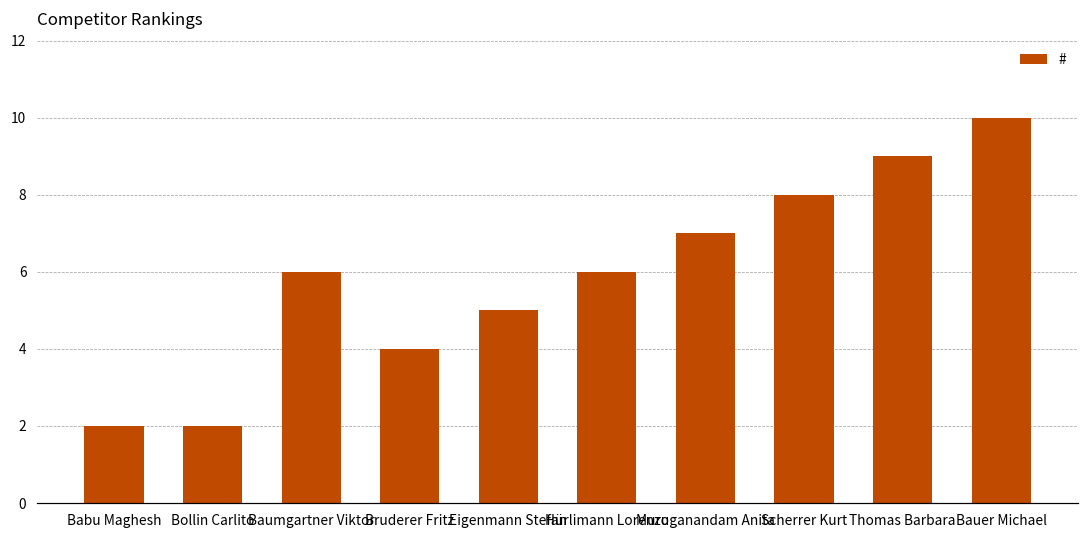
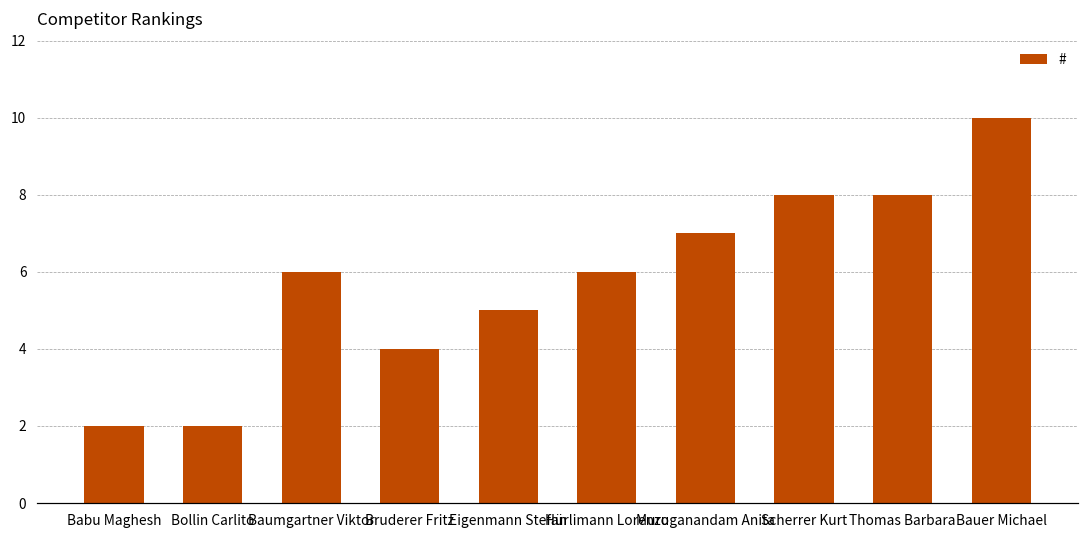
Thomas Barbara: 9 -> 8
